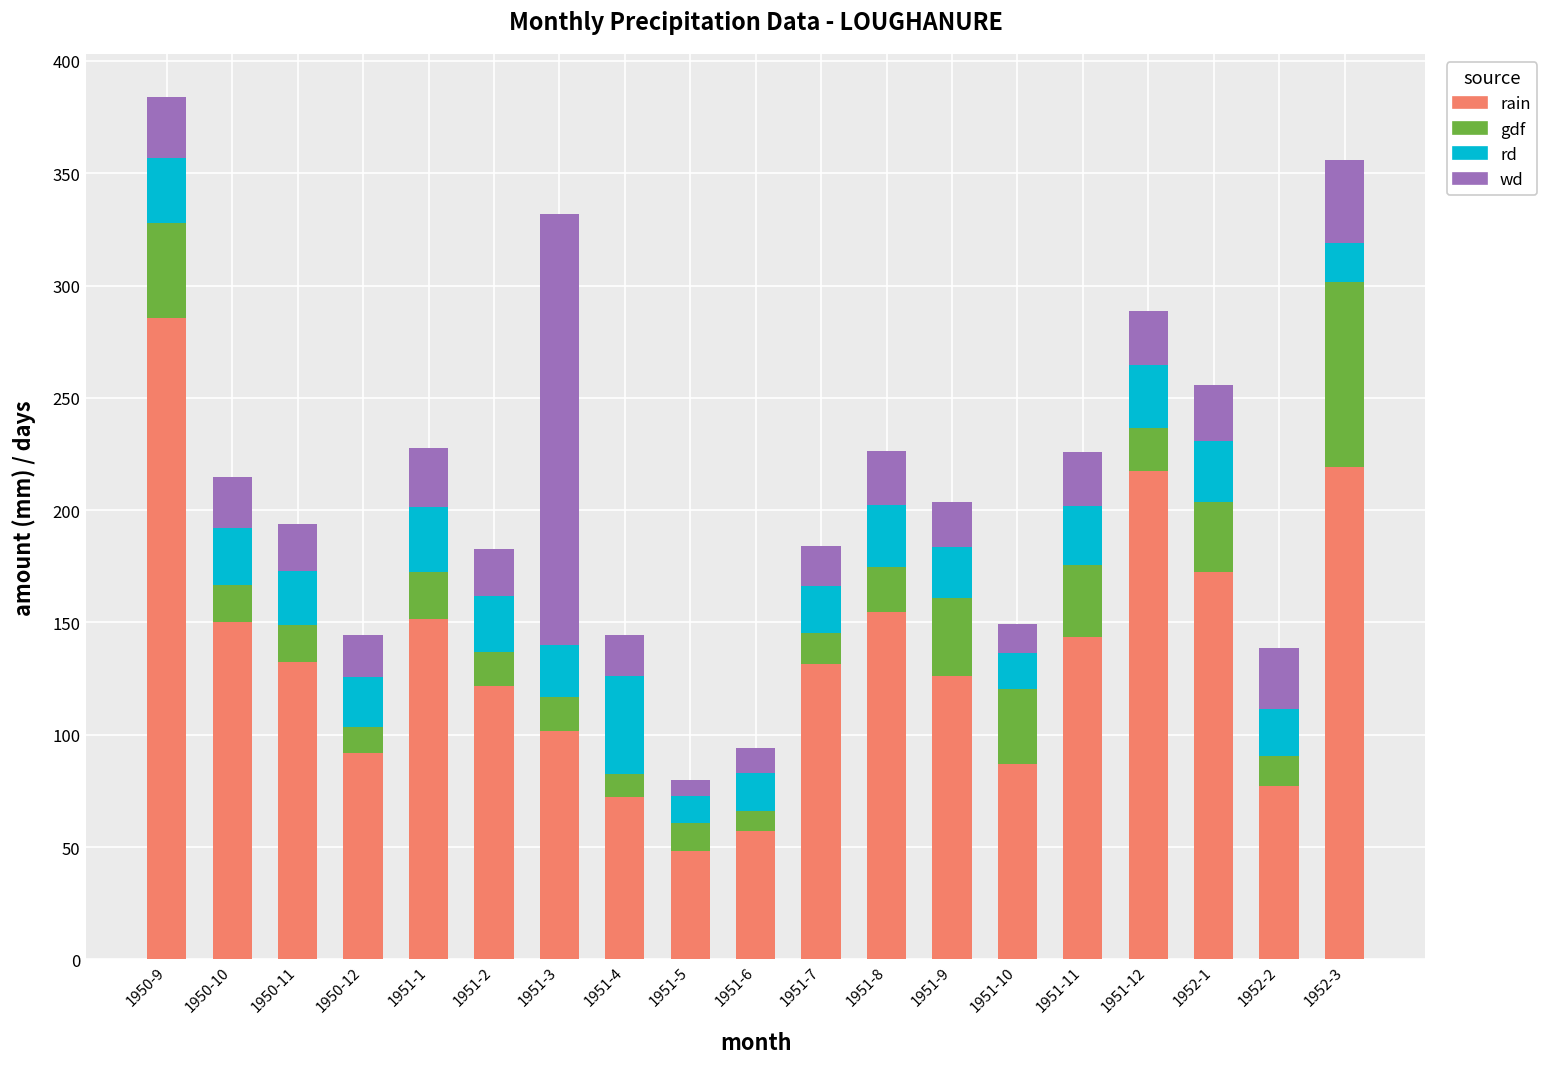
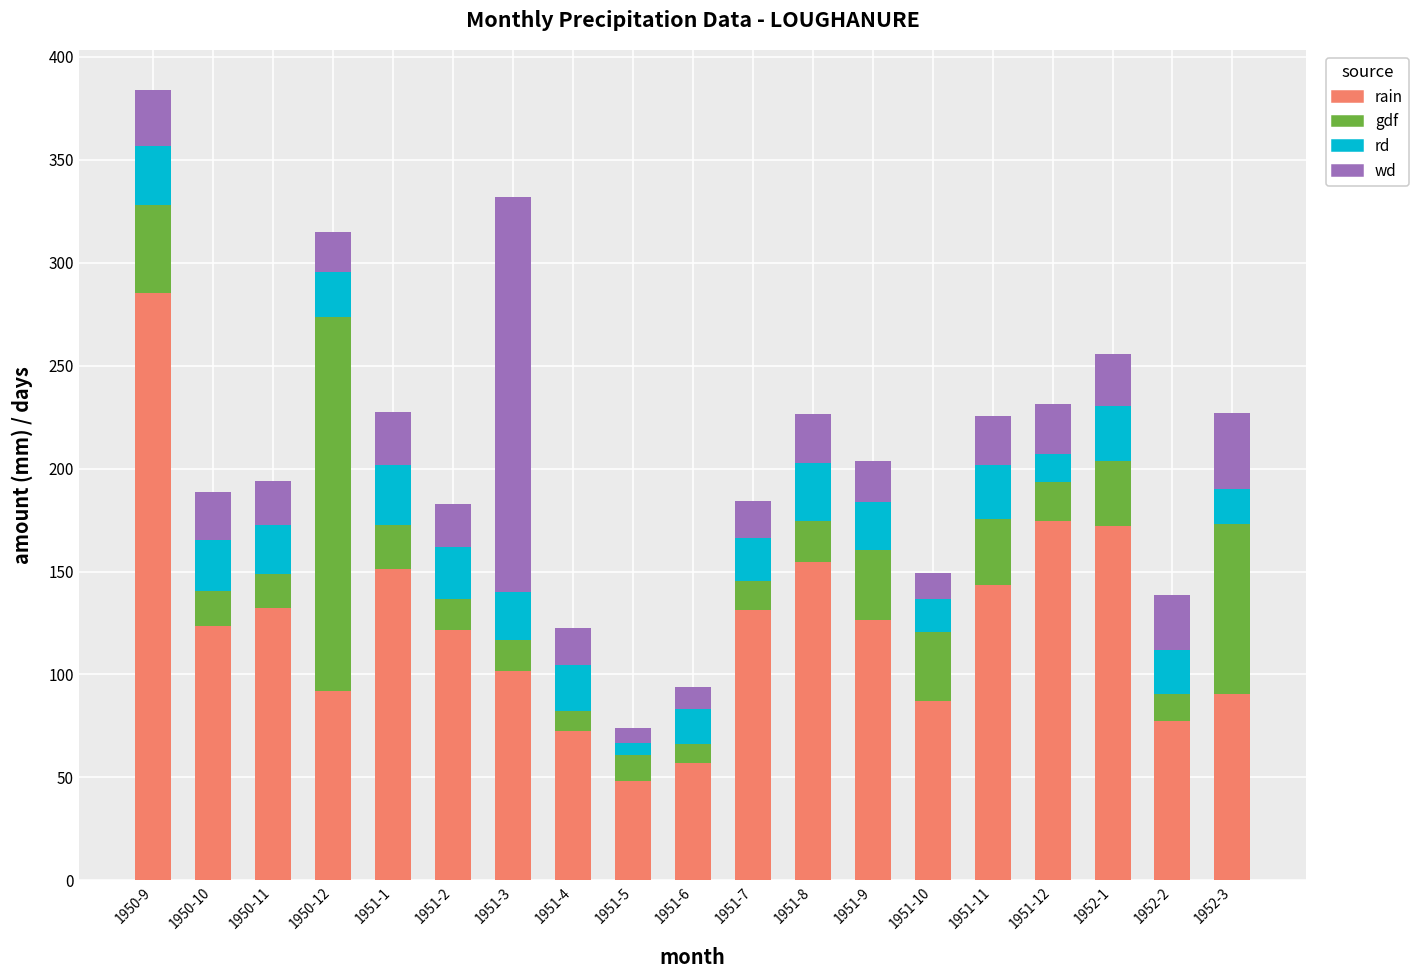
rain, 1950-10: 150 -> 124
gdf, 1950-12: 12 -> 182
rd, 1951-4: 44 -> 22
rd, 1951-5: 12 -> 6
rain, 1951-12: 218 -> 174
rd, 1951-12: 28 -> 14
rain, 1952-3: 219 -> 91
